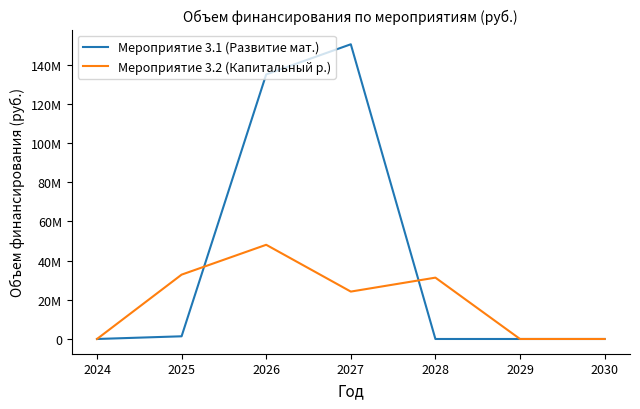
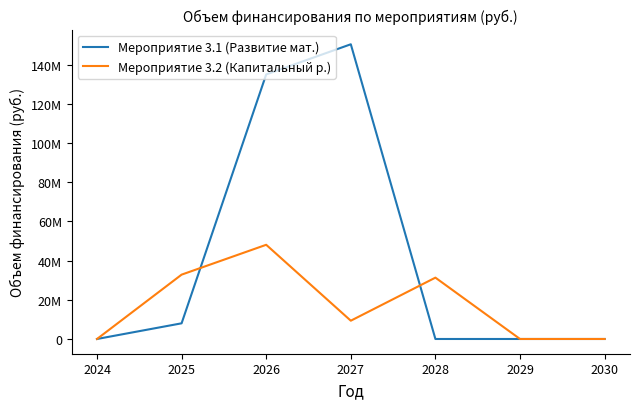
Мероприятие 3.1 (Развитие мат.), 2025: 1000000 -> 8000000
Мероприятие 3.2 (Капитальный р.), 2027: 24000000 -> 9000000
